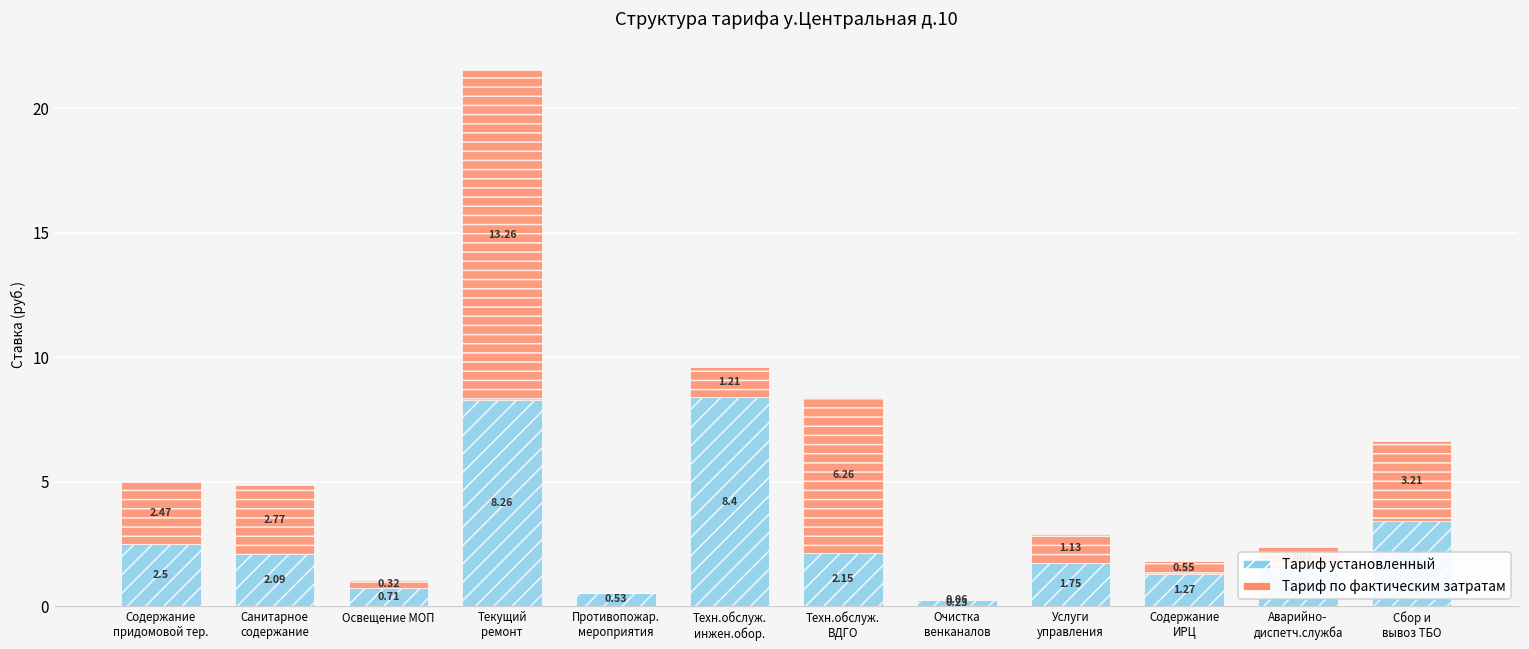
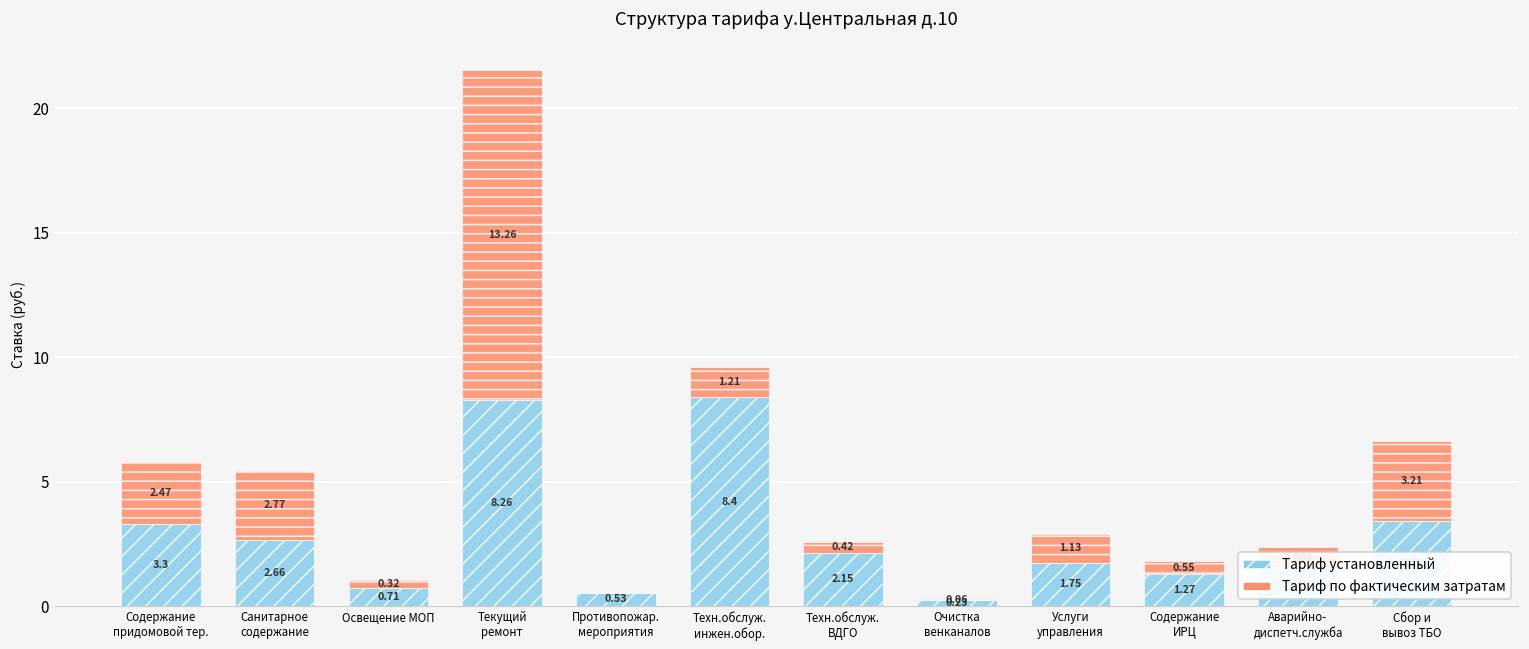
Тариф установленный, Содержание придомовой тер.: 2.5 -> 3.3
Тариф установленный, Санитарное содержание: 2.09 -> 2.66
Тариф по фактическим затратам, Техн.обслуж. ВДГО: 6.26 -> 0.42
